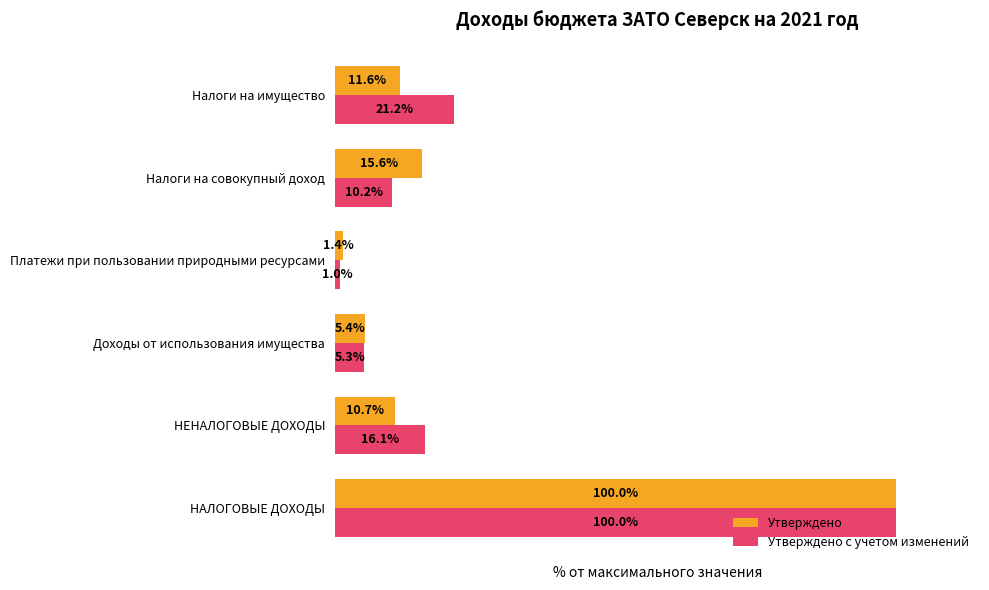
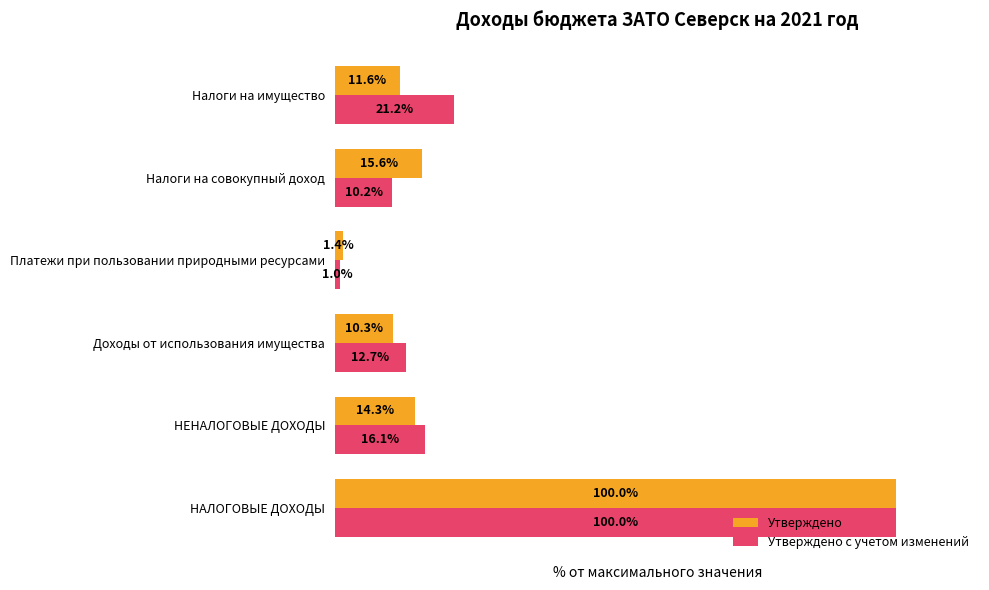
Утверждено, Доходы от использования имущества: 5.4% -> 10.3%
Утверждено с учетом изменений, Доходы от использования имущества: 5.3% -> 12.7%
Утверждено, НЕНАЛОГОВЫЕ ДОХОДЫ: 10.7% -> 14.3%
